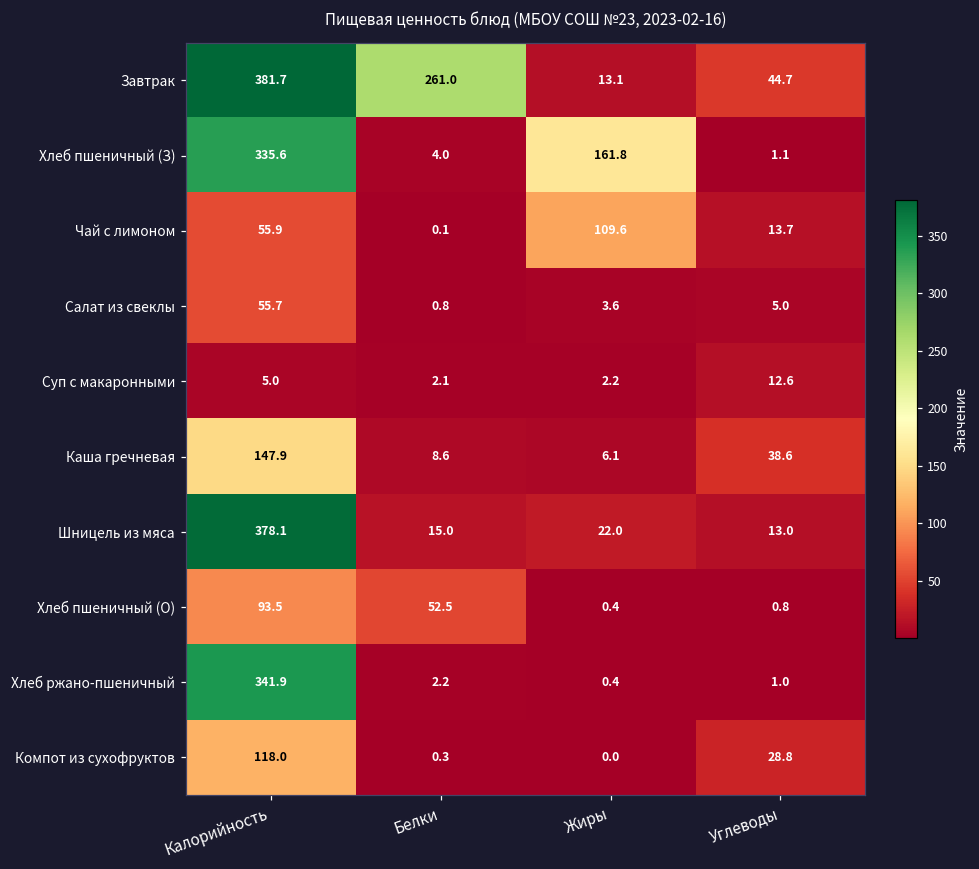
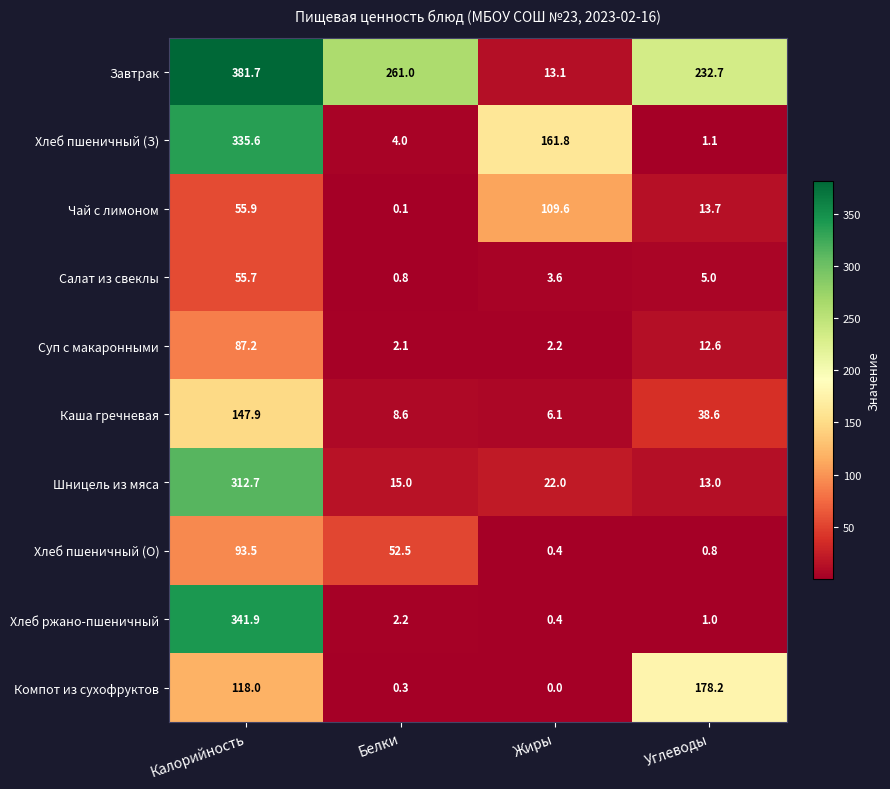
Завтрак, Углеводы: 44.7 -> 232.7
Суп с макаронными, Калорийность: 5.0 -> 87.2
Шницель из мяса, Калорийность: 378.1 -> 312.7
Компот из сухофруктов, Углеводы: 28.8 -> 178.2
